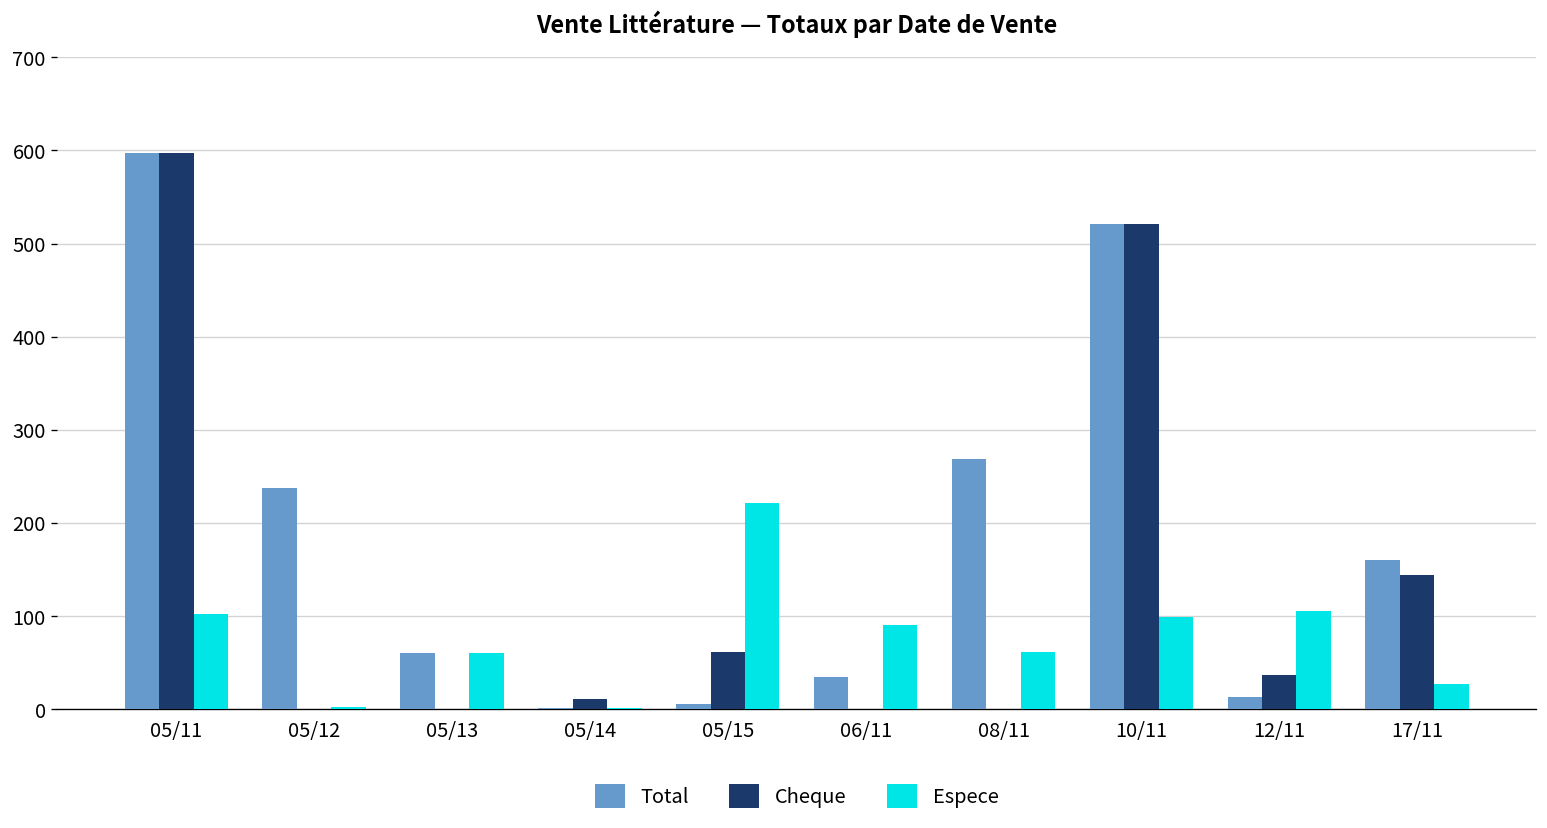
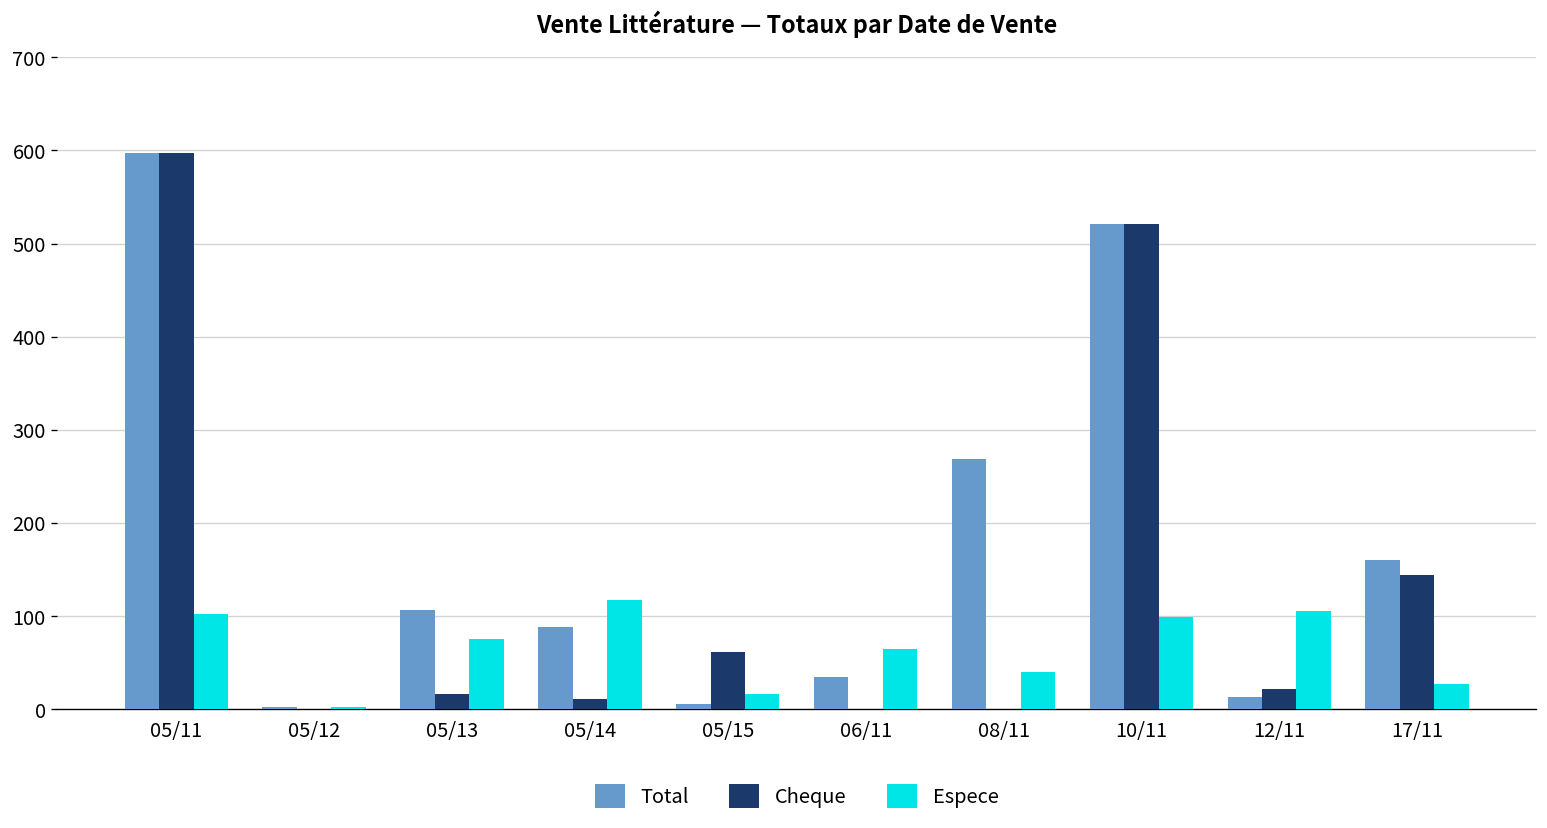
Total, 05/12: 240 -> 0
Total, 05/13: 60 -> 110
Cheque, 05/13: 0 -> 20
Espece, 05/13: 60 -> 70
Total, 05/14: 0 -> 90
Espece, 05/14: 0 -> 120
Espece, 05/15: 220 -> 20
Espece, 06/11: 90 -> 60
Espece, 08/11: 60 -> 40
Cheque, 12/11: 40 -> 20
